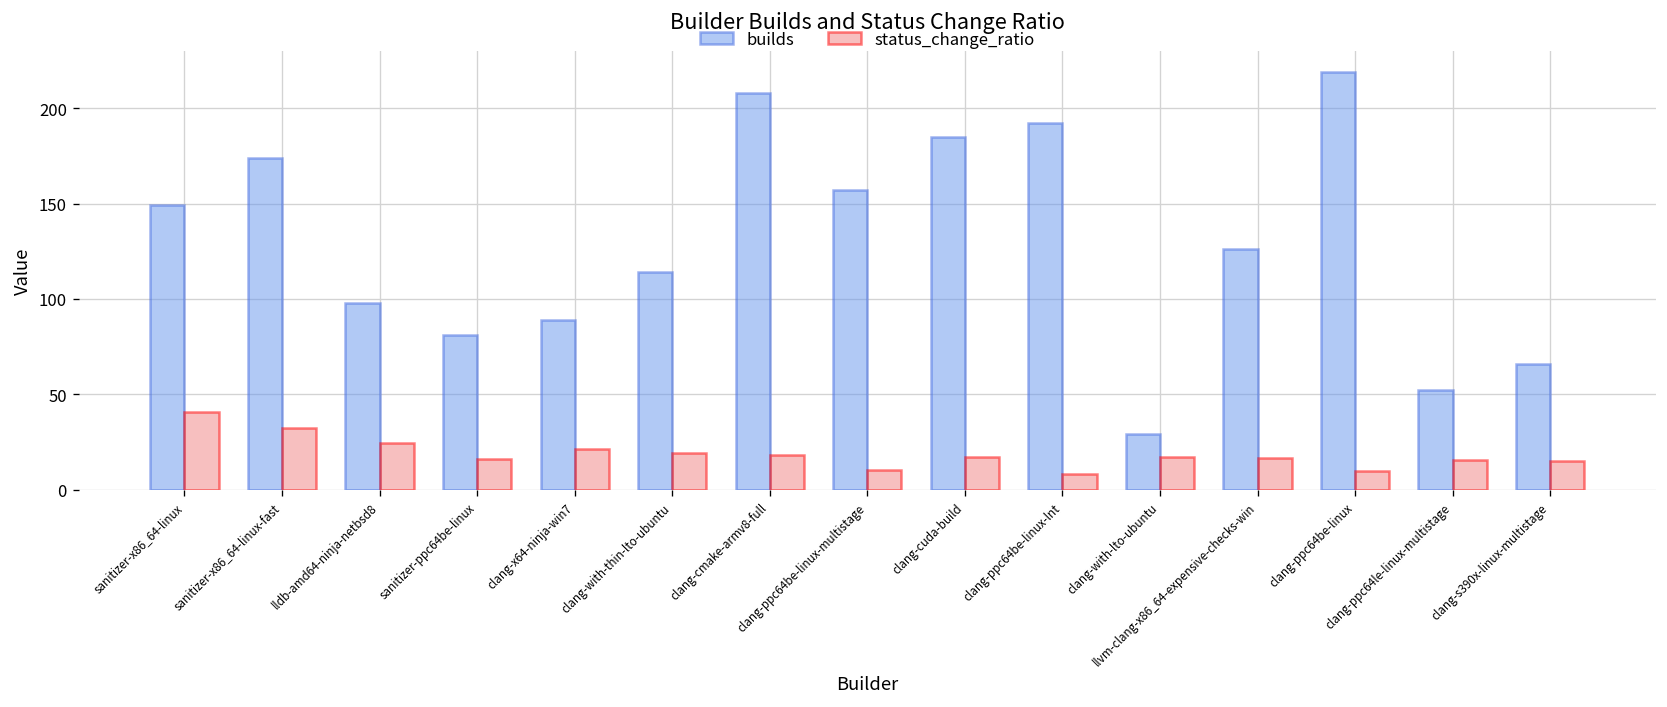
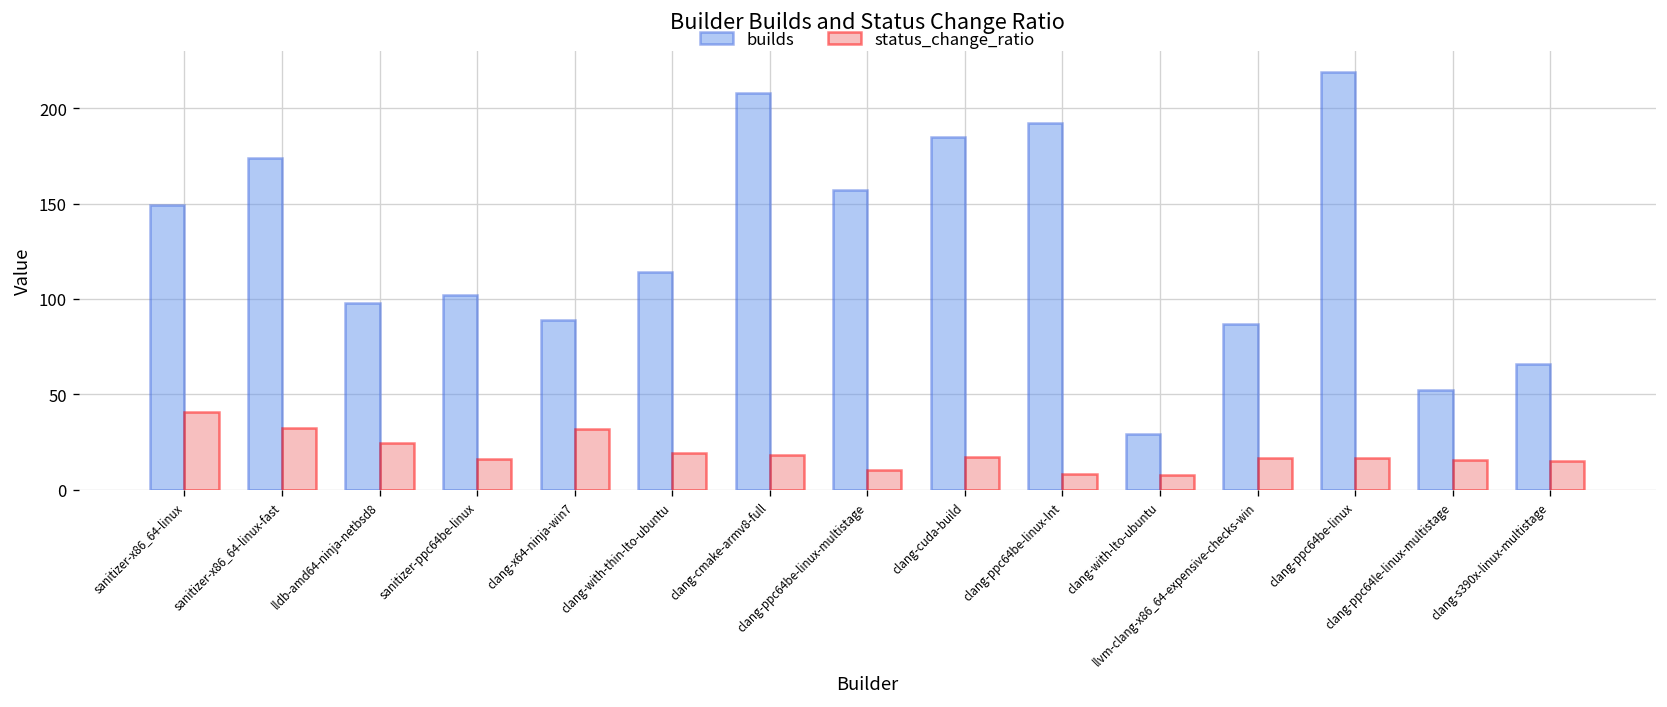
builds, sanitizer-ppc64be-linux: 81 -> 102
status_change_ratio, clang-x64-ninja-win7: 21 -> 32
status_change_ratio, clang-with-lto-ubuntu: 17 -> 8
builds, llvm-clang-x86_64-expensive-checks-win: 126 -> 87
status_change_ratio, clang-ppc64be-linux: 10 -> 16
